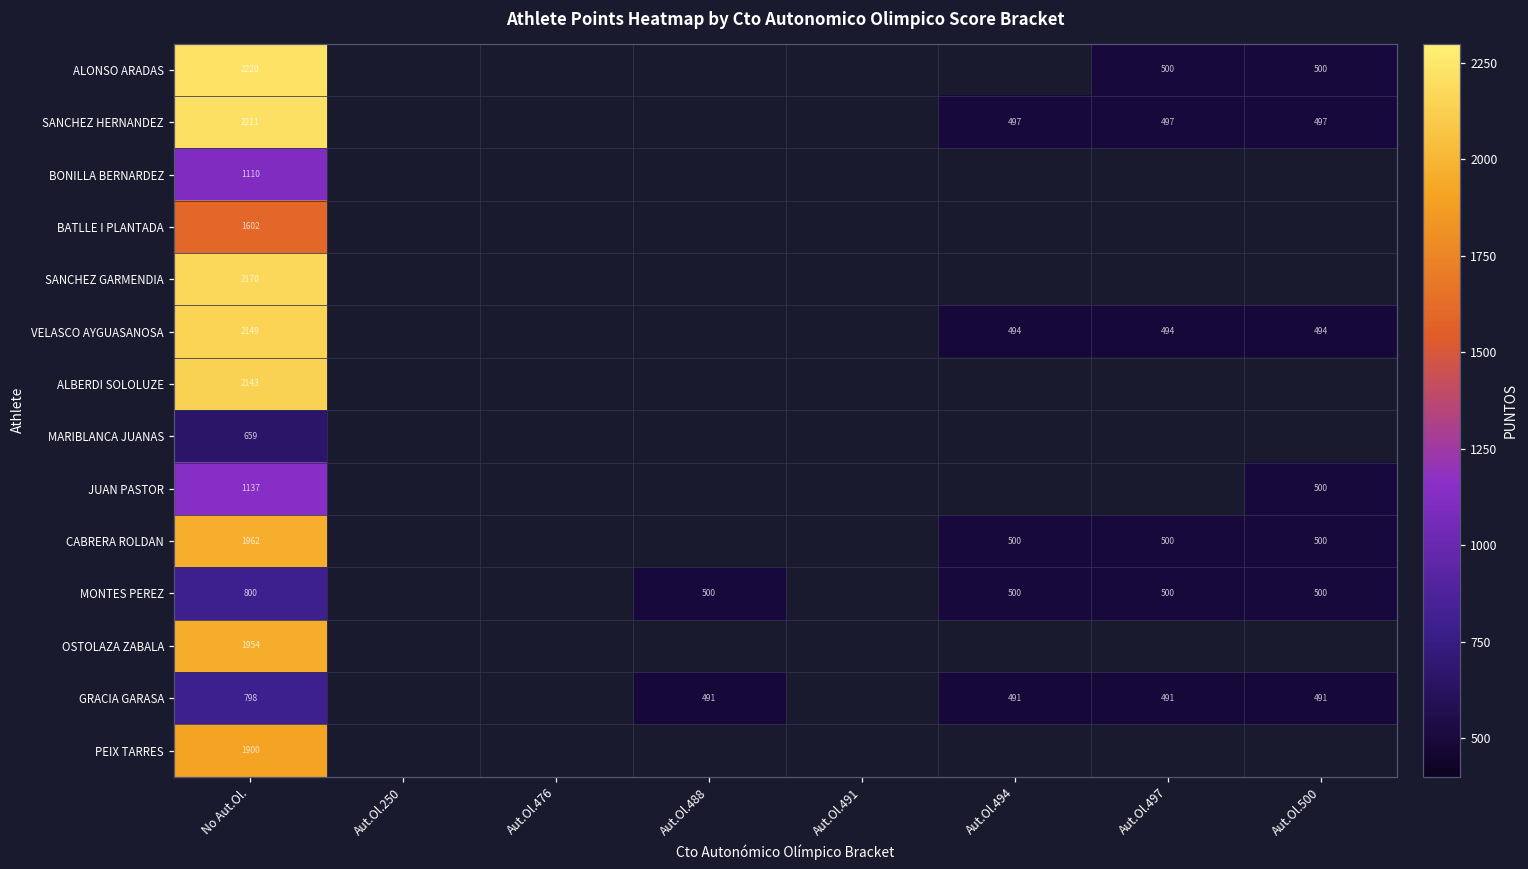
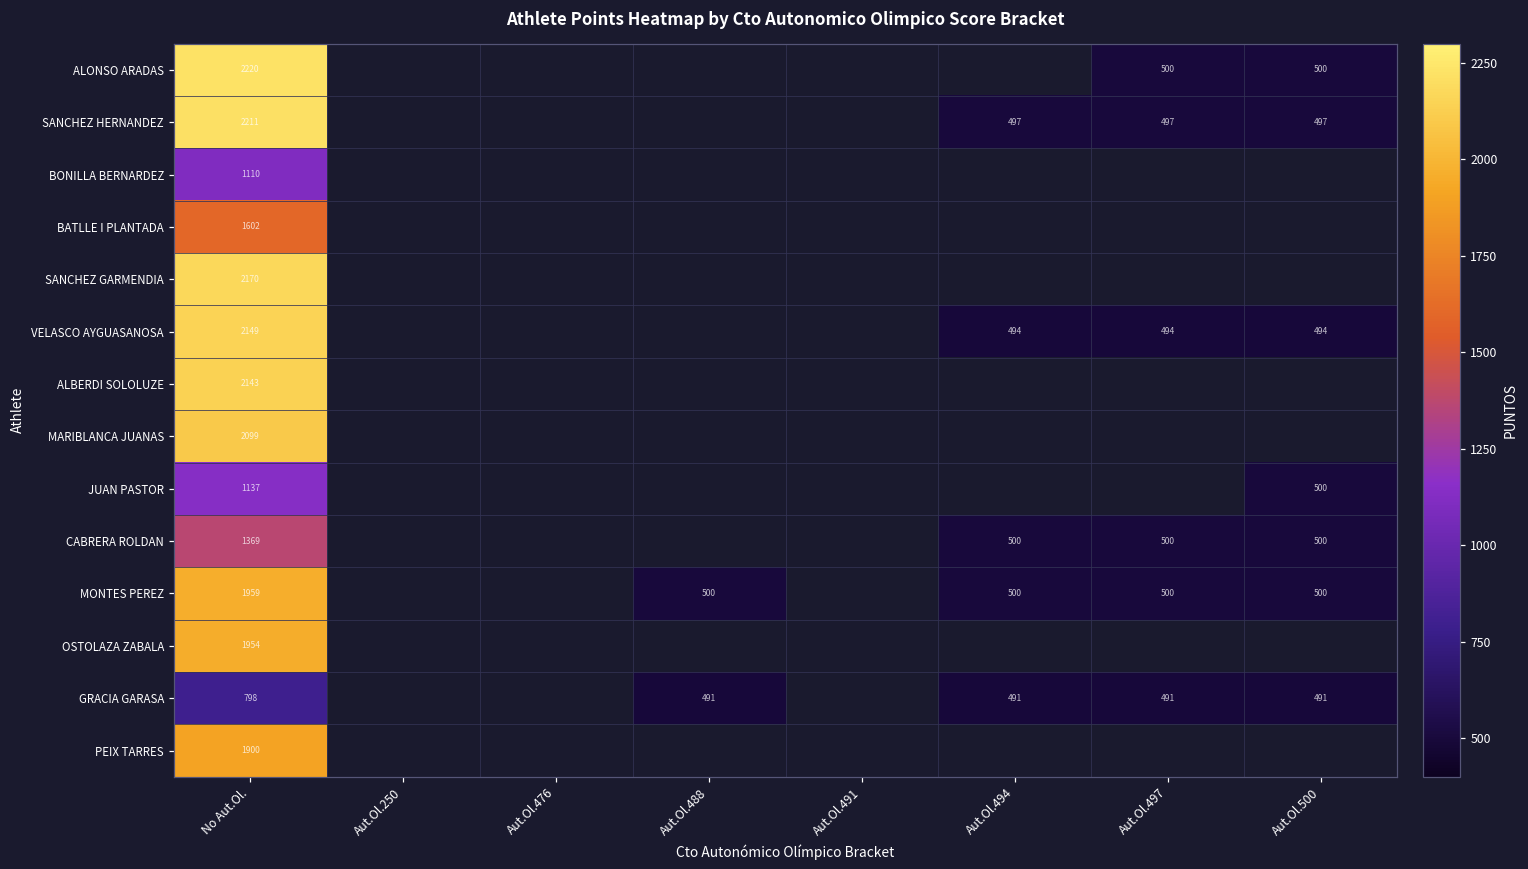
MARIBLANCA JUANAS, No Aut.Ol.: 659 -> 2099
CABRERA ROLDAN, No Aut.Ol.: 1962 -> 1369
MONTES PEREZ, No Aut.Ol.: 800 -> 1959
